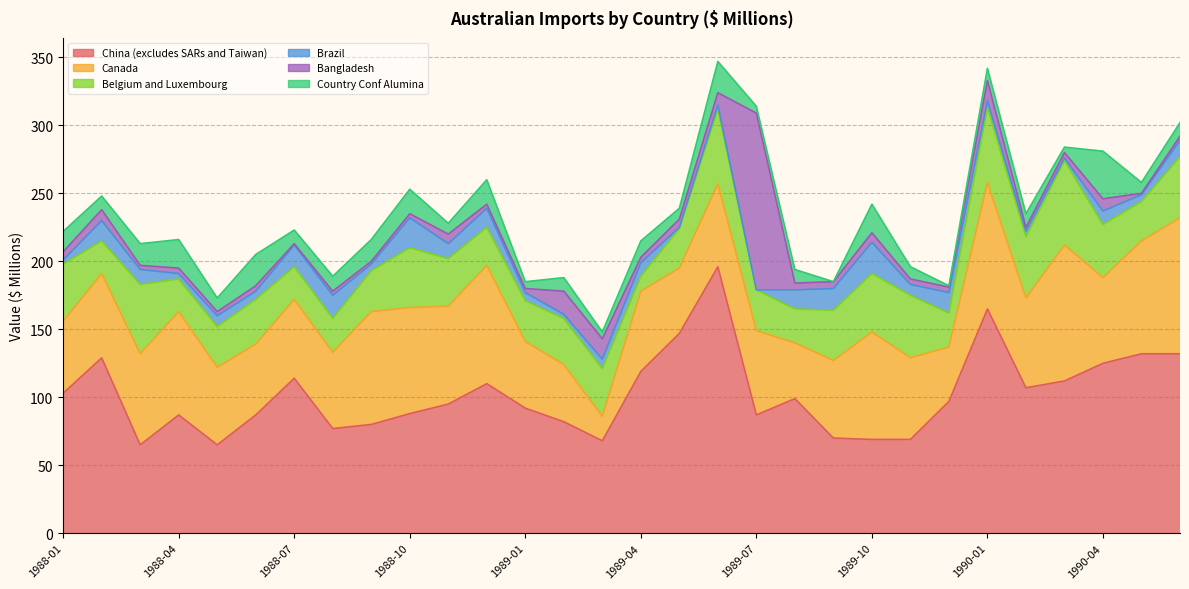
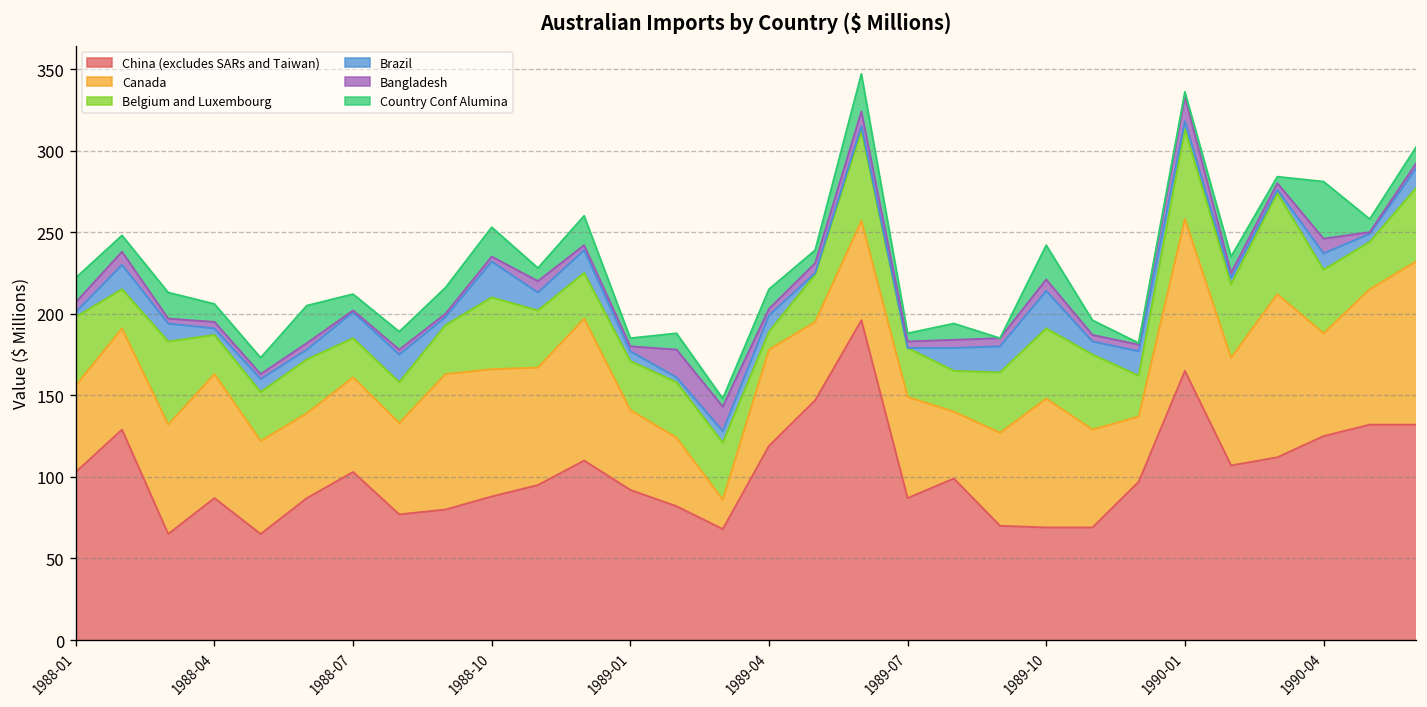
Country Conf Alumina, 1988-04: 21 -> 11
China (excludes SARs and Taiwan), 1988-07: 114 -> 103
Bangladesh, 1989-07: 130 -> 4
Country Conf Alumina, 1990-01: 9 -> 3
